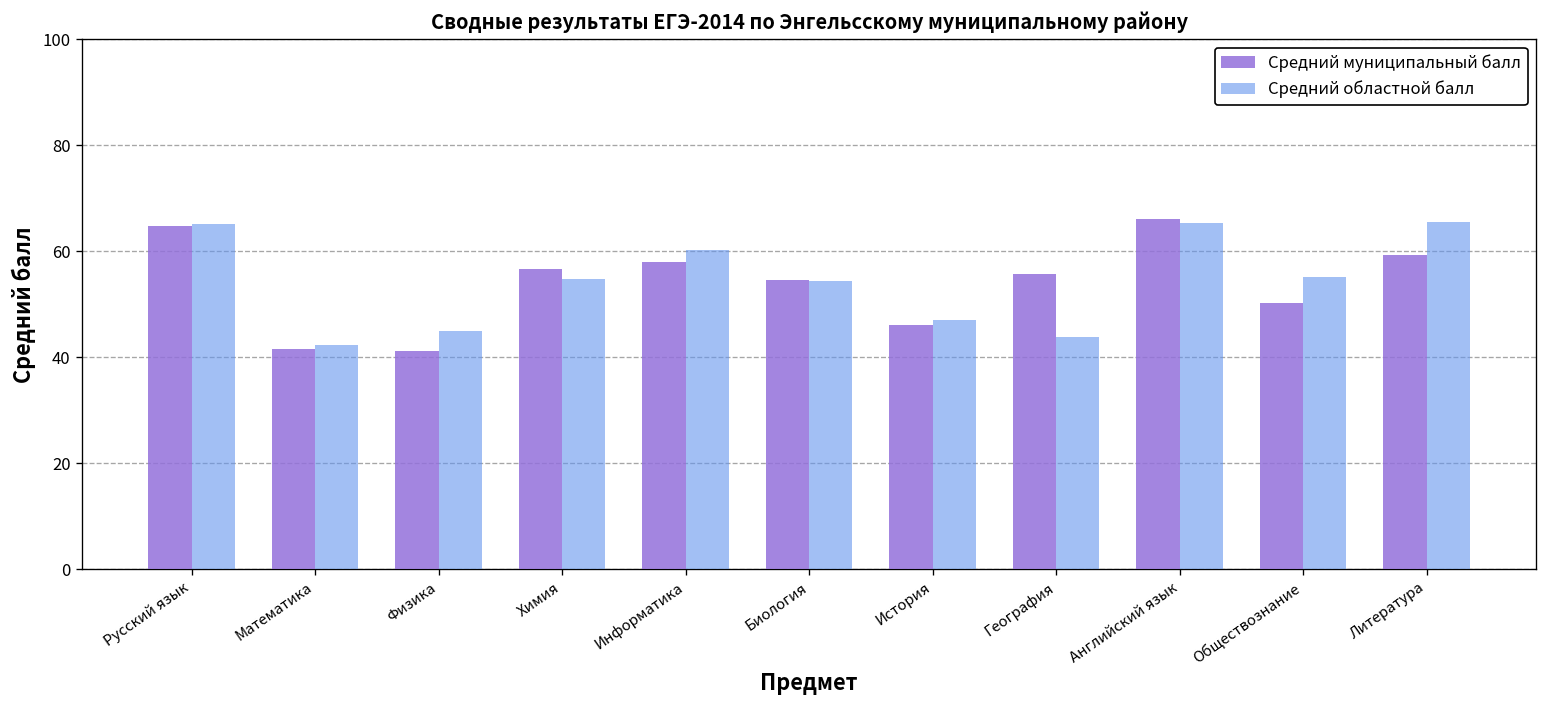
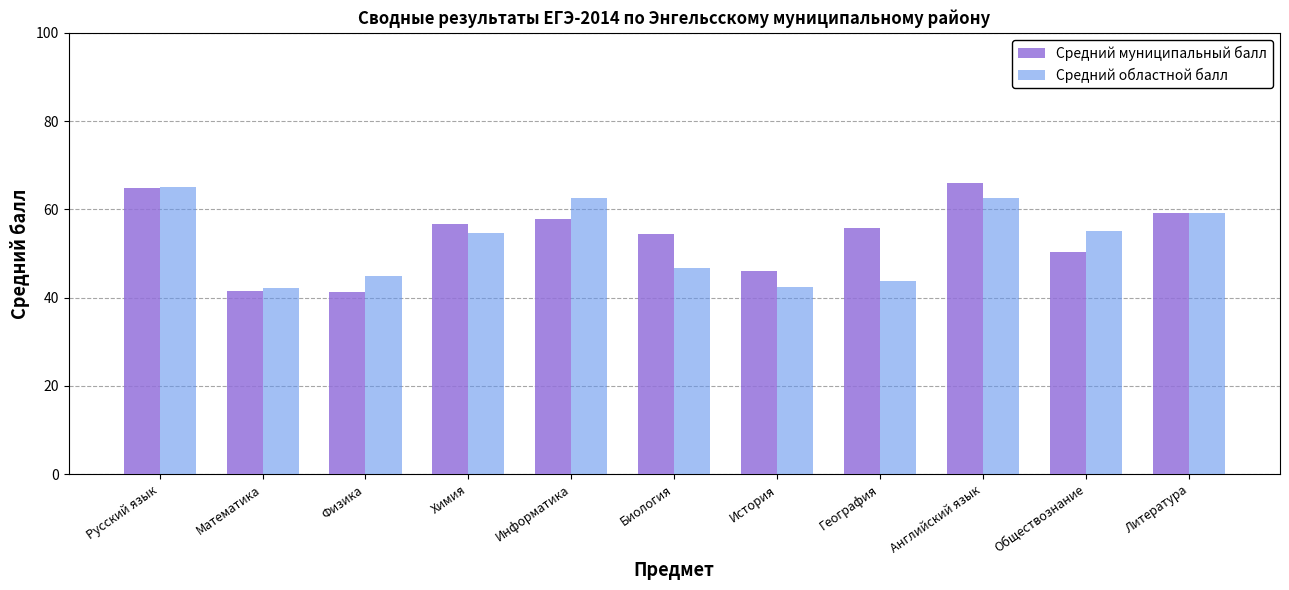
Средний областной балл, Информатика: 60 -> 63
Средний областной балл, Биология: 54 -> 47
Средний областной балл, История: 47 -> 42
Средний областной балл, Английский язык: 65 -> 63
Средний областной балл, Литература: 66 -> 59
